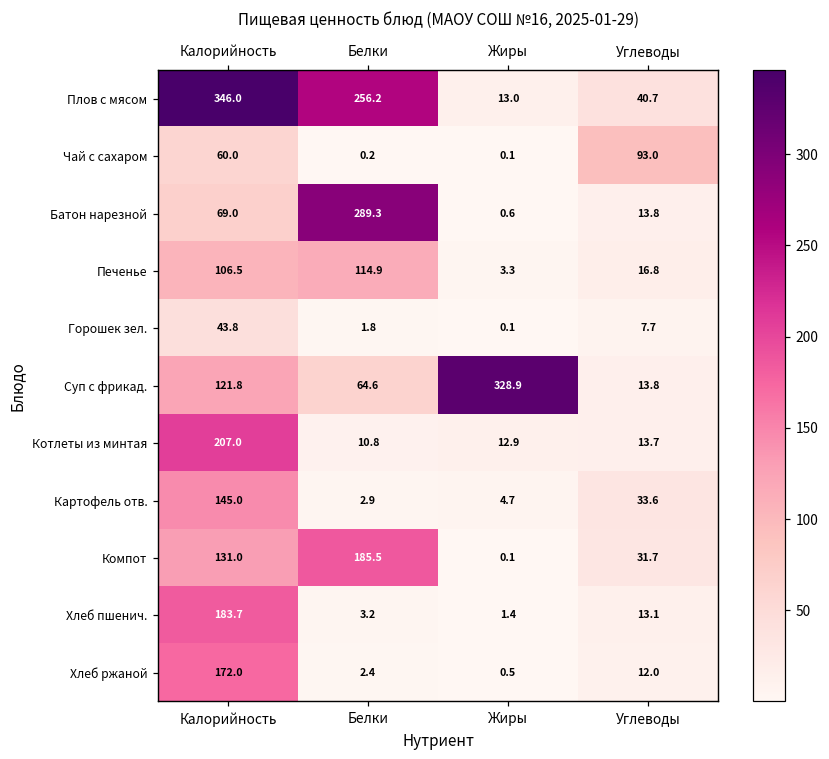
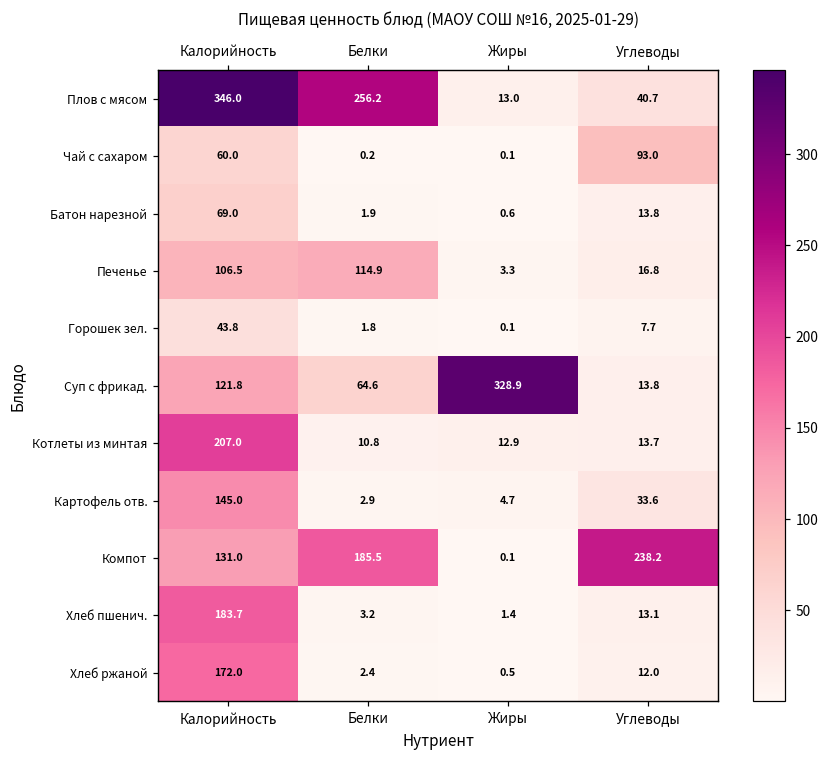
Батон нарезной, Белки: 289.3 -> 1.9
Компот, Углеводы: 31.7 -> 238.2
